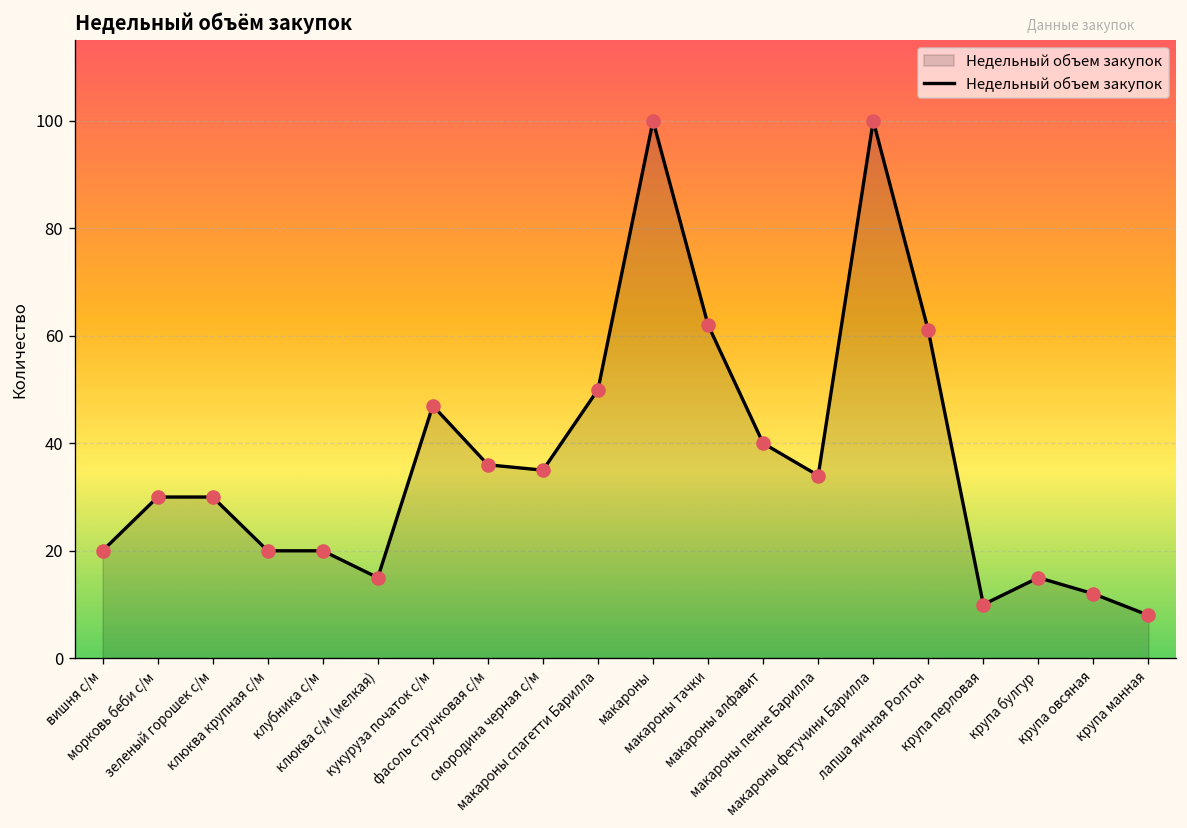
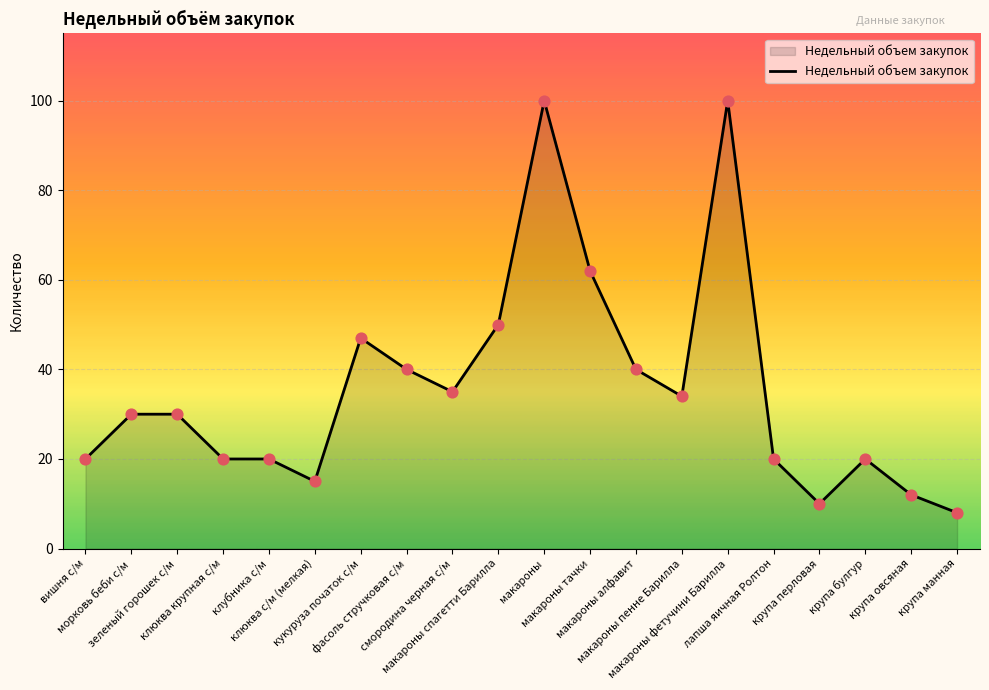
фасоль стручковая с/м: 36 -> 40
лапша яичная Ролтон: 61 -> 20
крупа булгур: 15 -> 20
